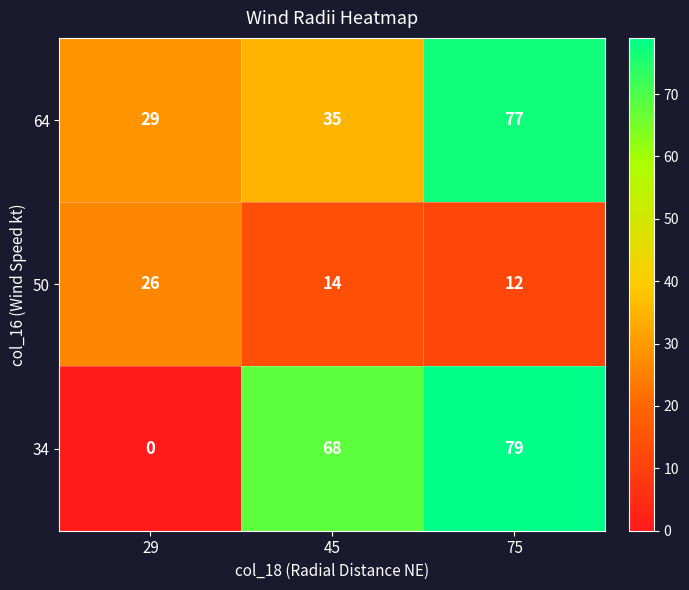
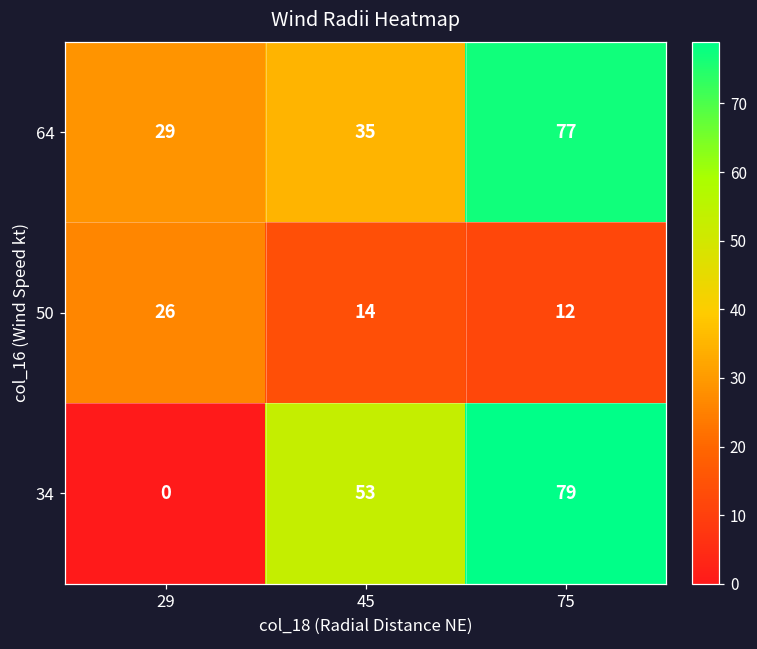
34, 45: 68 -> 53
